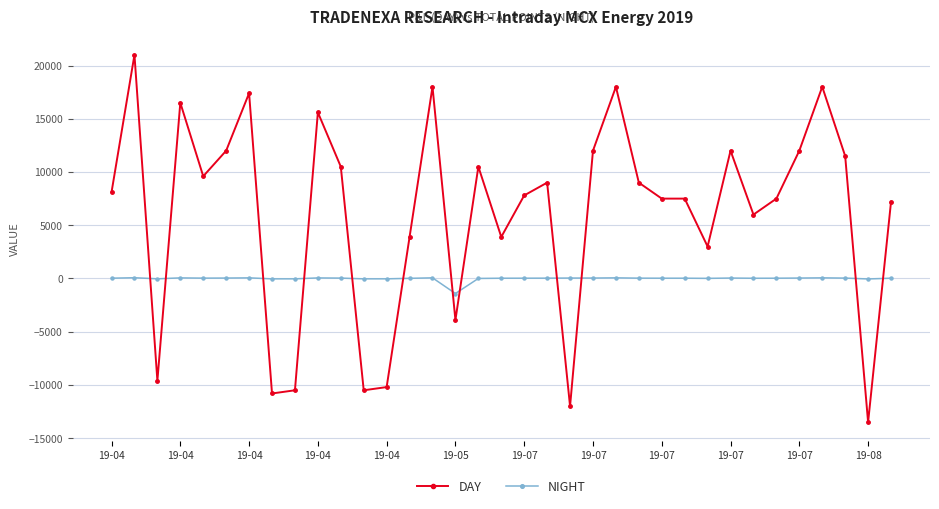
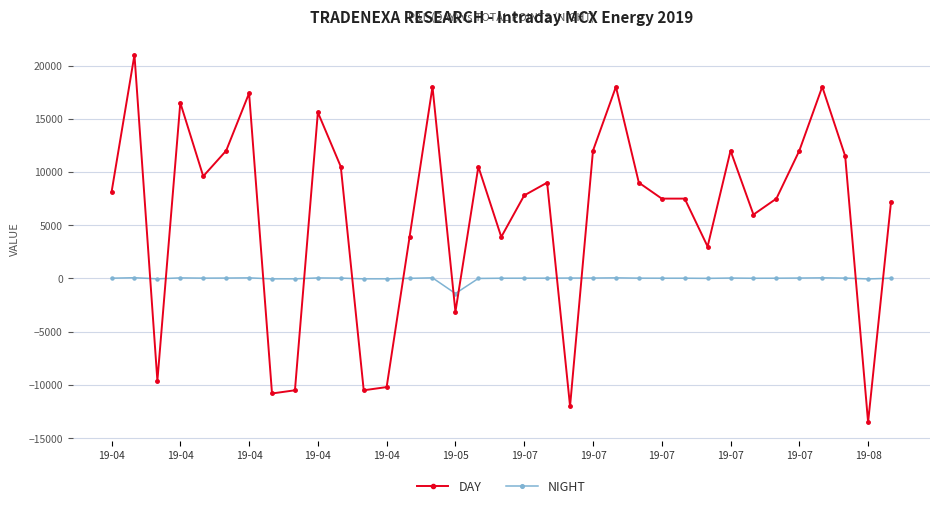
DAY, 19-05: -3900 -> -3100
